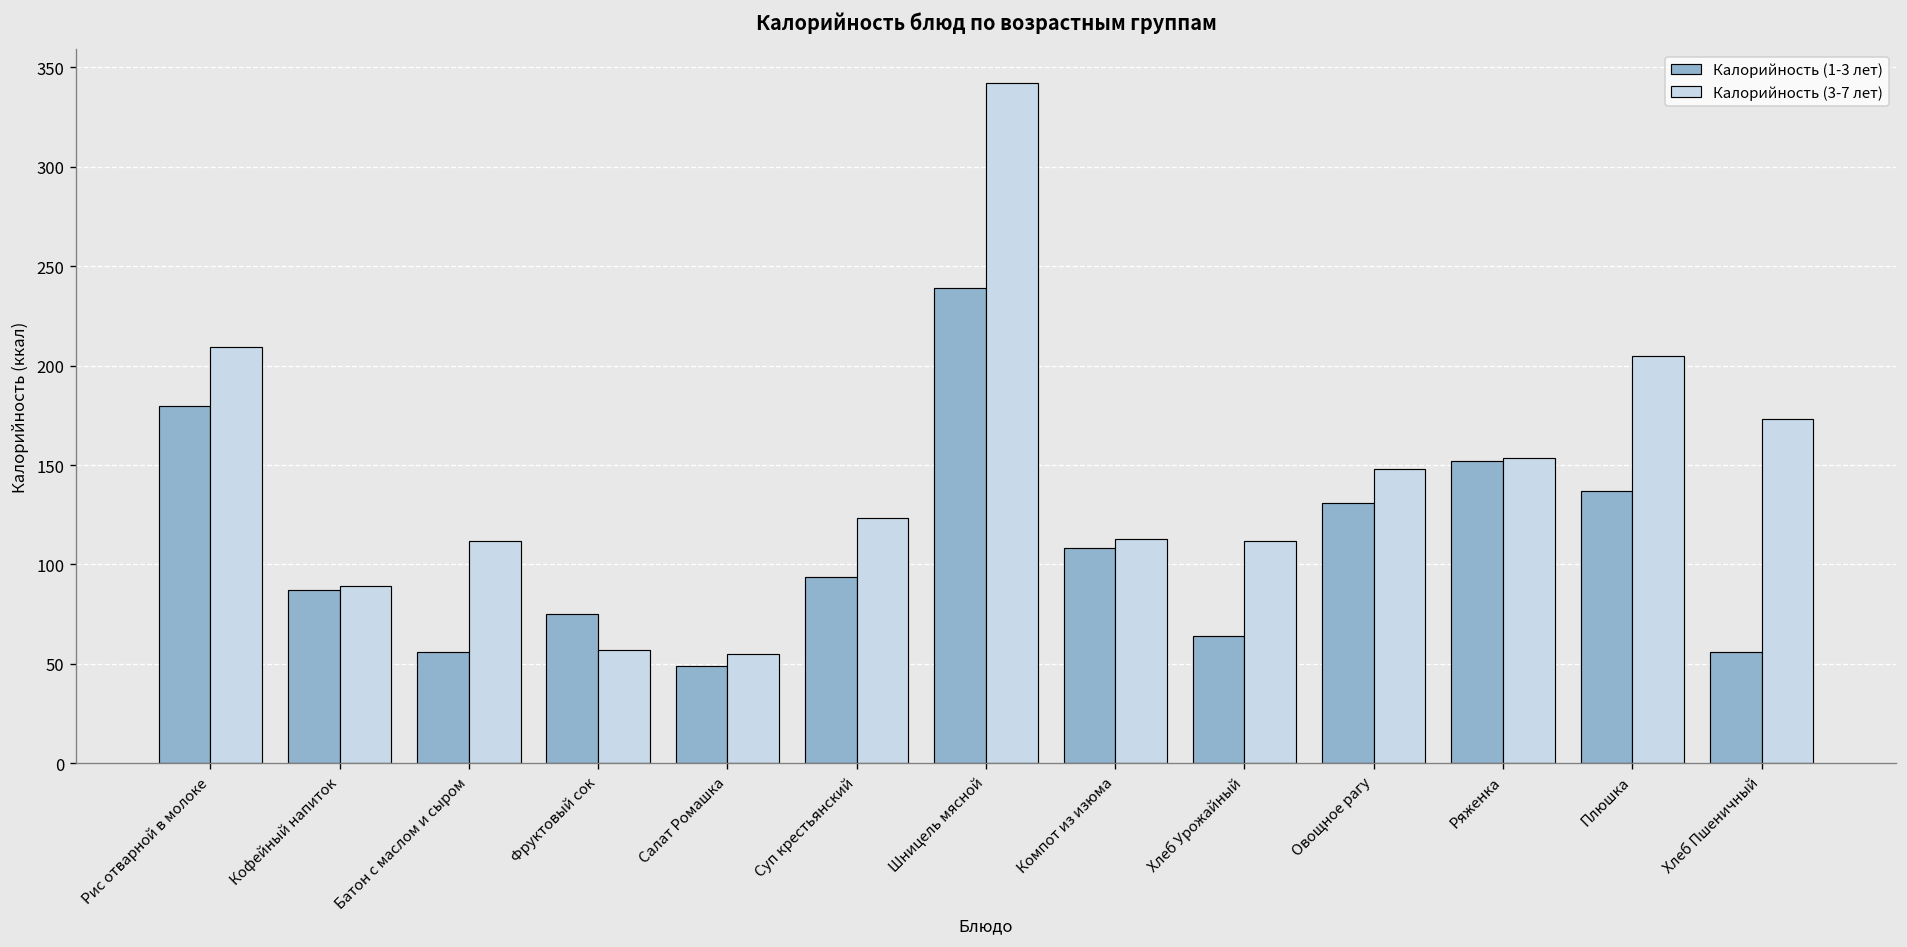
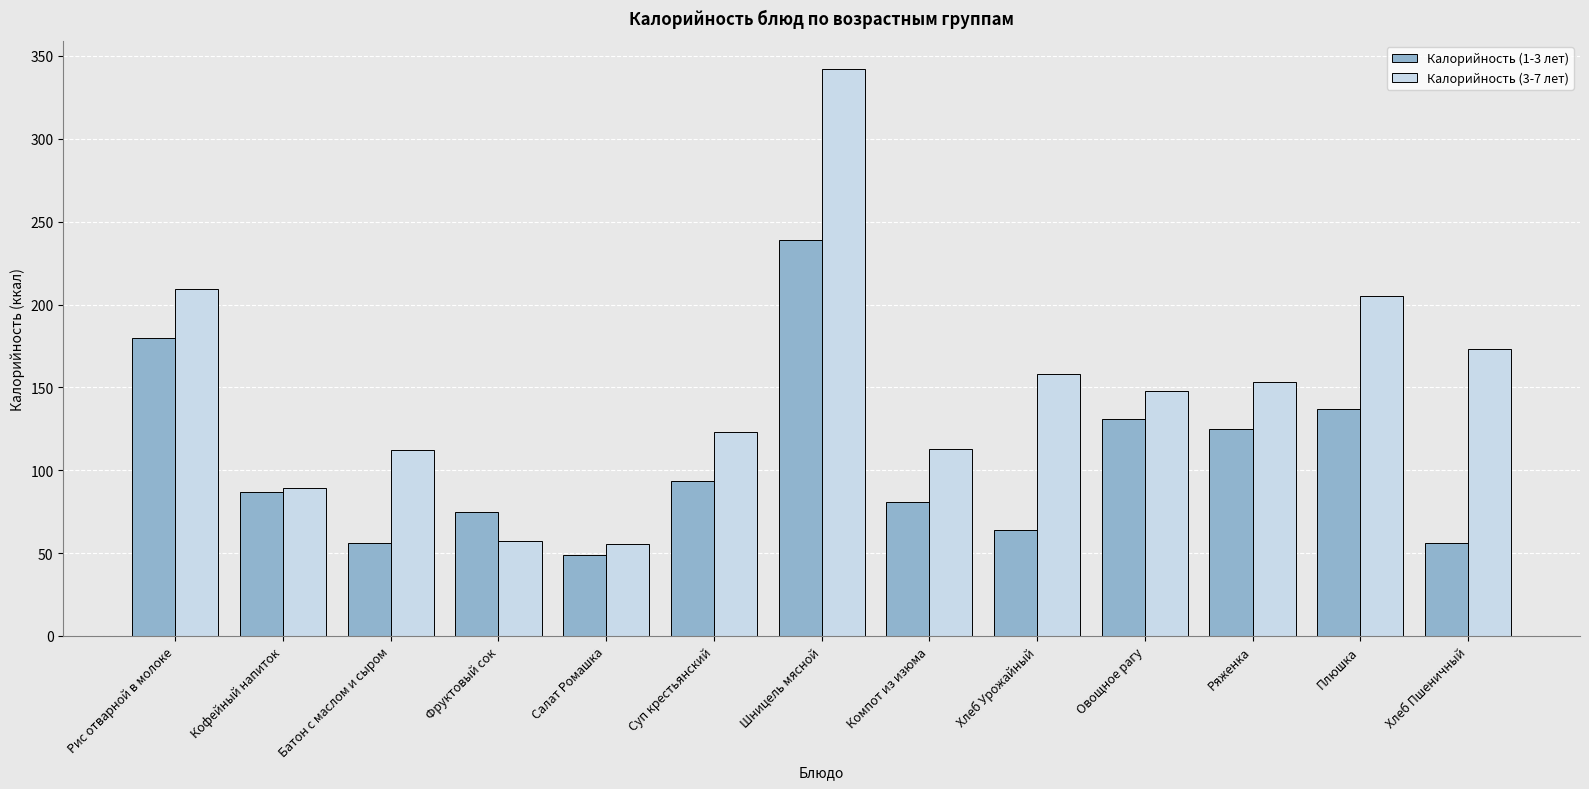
Калорийность (1-3 лет), Компот из изюма: 108 -> 81
Калорийность (3-7 лет), Хлеб Урожайный: 112 -> 158
Калорийность (1-3 лет), Ряженка: 152 -> 125
